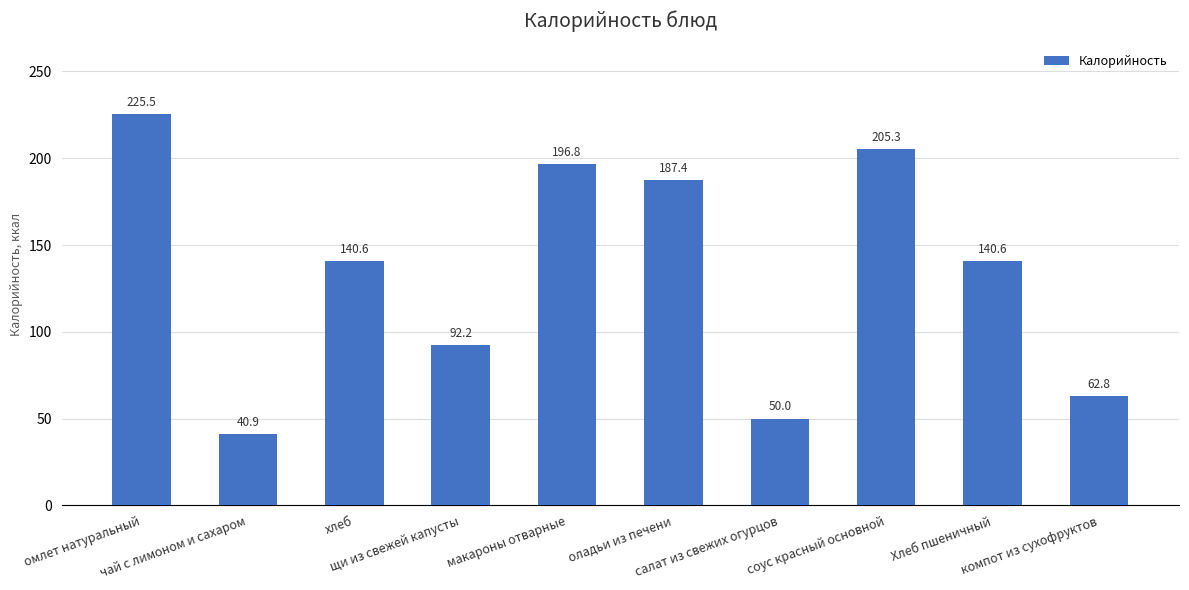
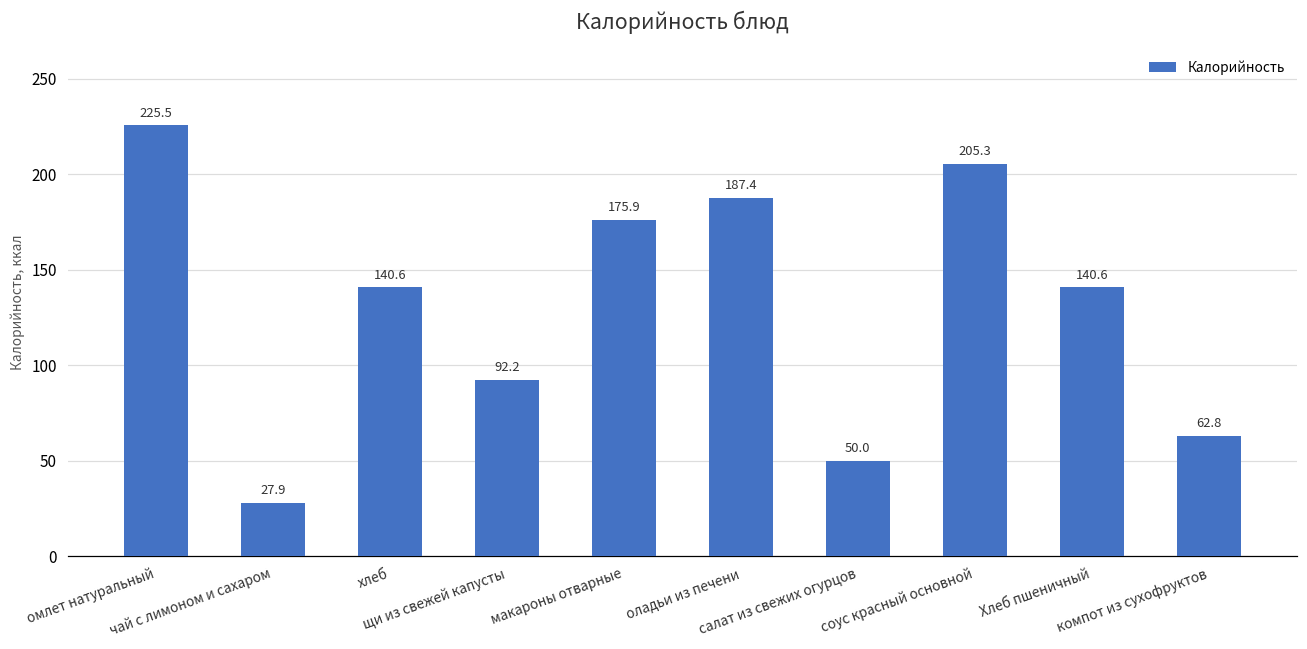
чай с лимоном и сахаром: 40.9 -> 27.9
макароны отварные: 196.8 -> 175.9
